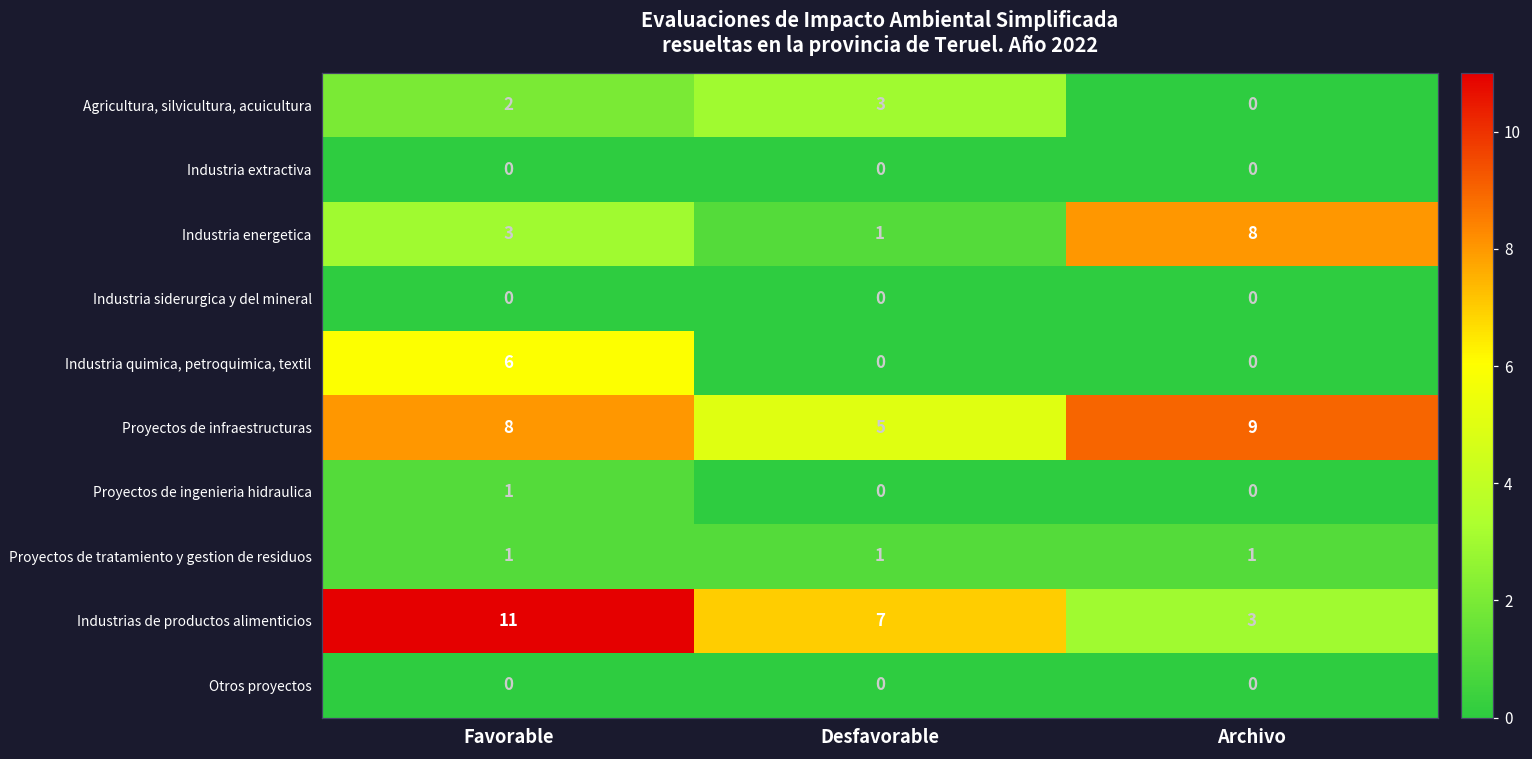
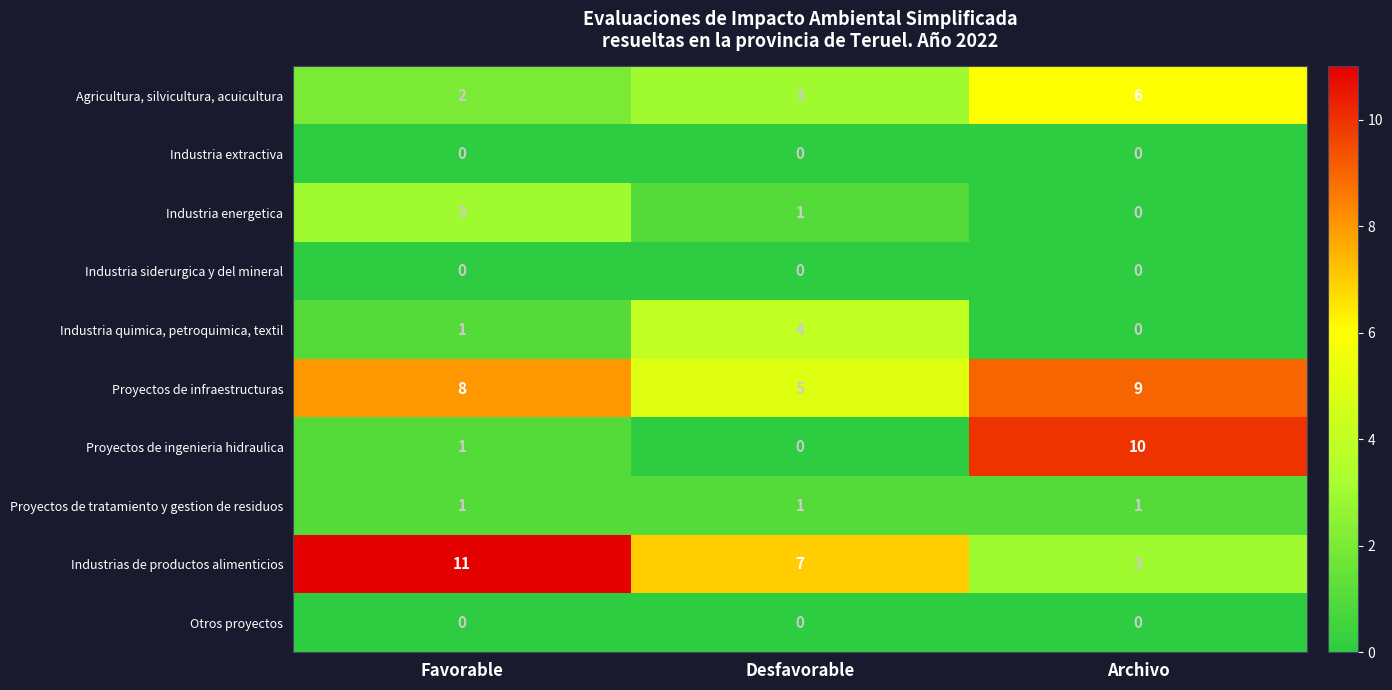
Agricultura, silvicultura, acuicultura, Archivo: 0 -> 6
Industria energetica, Archivo: 8 -> 0
Industria quimica, petroquimica, textil, Favorable: 6 -> 1
Industria quimica, petroquimica, textil, Desfavorable: 0 -> 4
Proyectos de ingenieria hidraulica, Archivo: 0 -> 10
